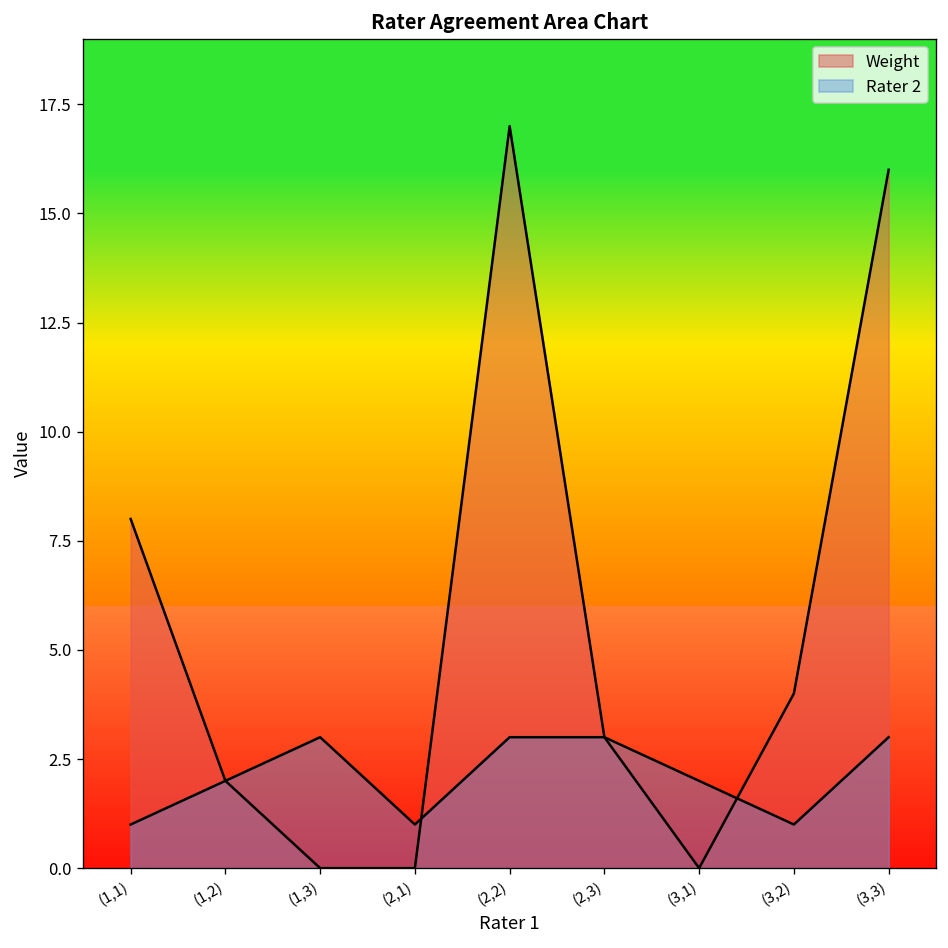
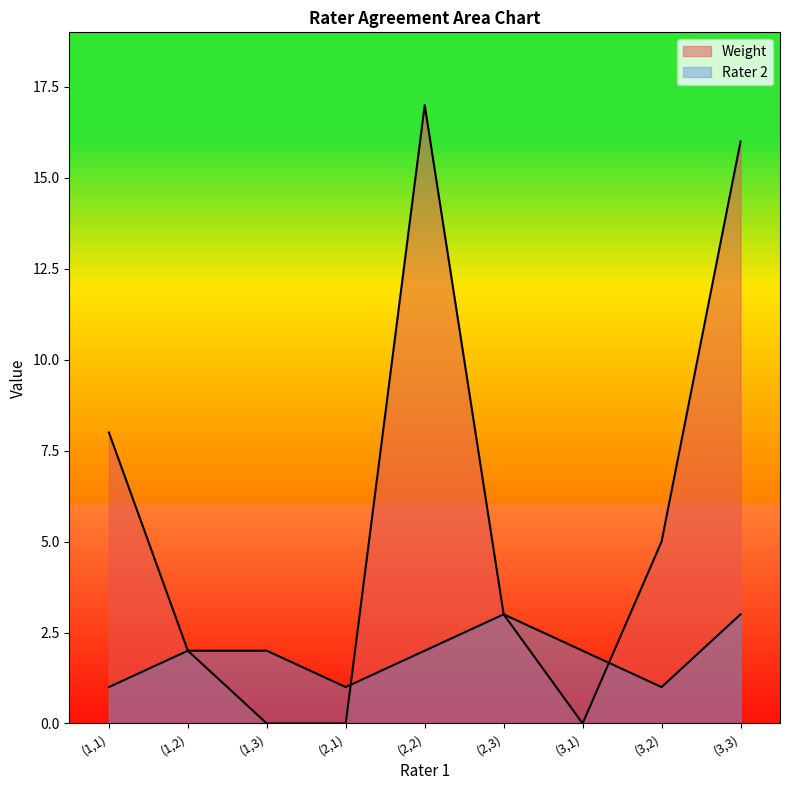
Rater 2, (1,3): 3 -> 2
Rater 2, (2,2): 3 -> 2
Weight, (3,2): 4 -> 5
